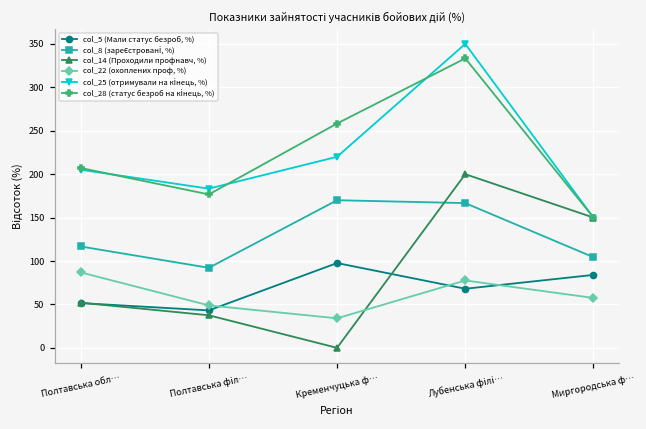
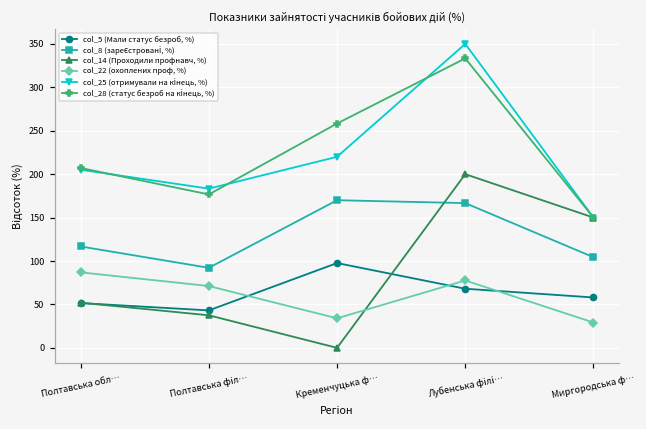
col_22 (охоплених проф, %), Полтавська філ…: 50 -> 70
col_5 (Мали статус безроб, %), Миргородська ф…: 80 -> 60
col_22 (охоплених проф, %), Миргородська ф…: 60 -> 30
